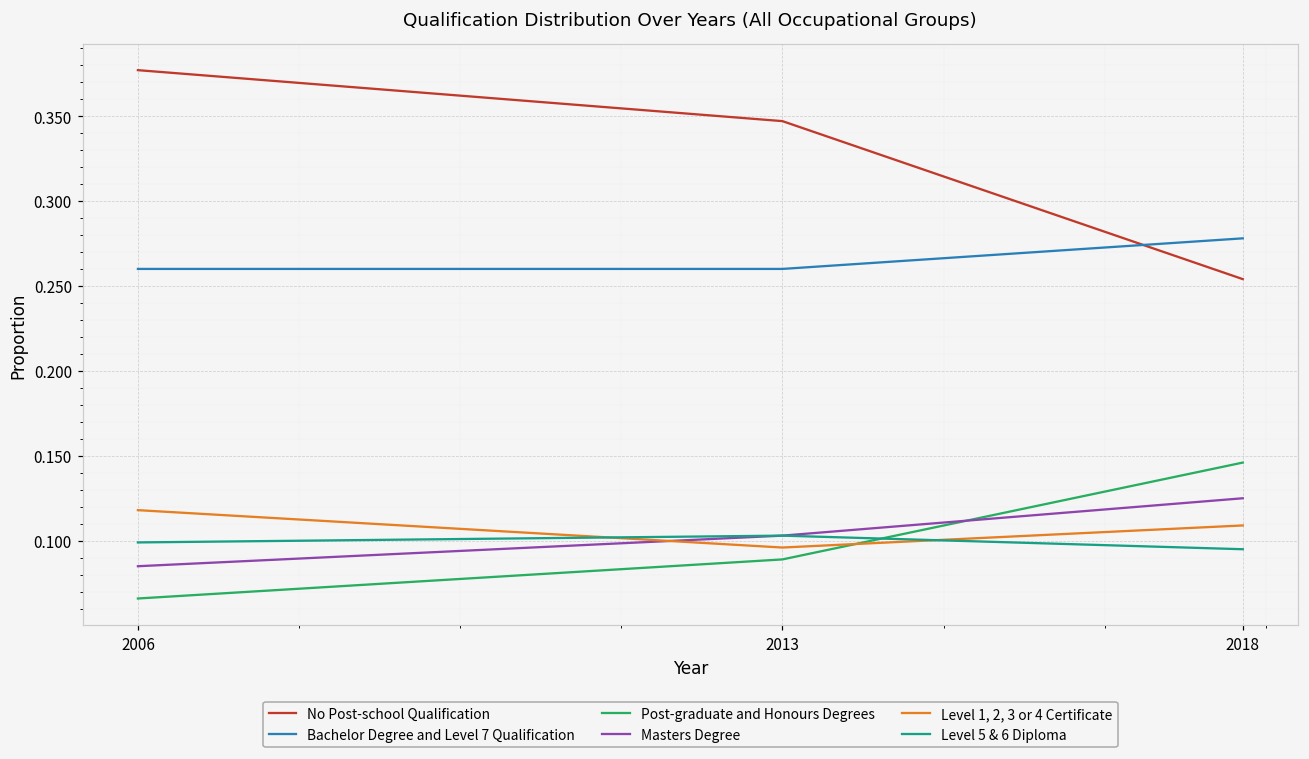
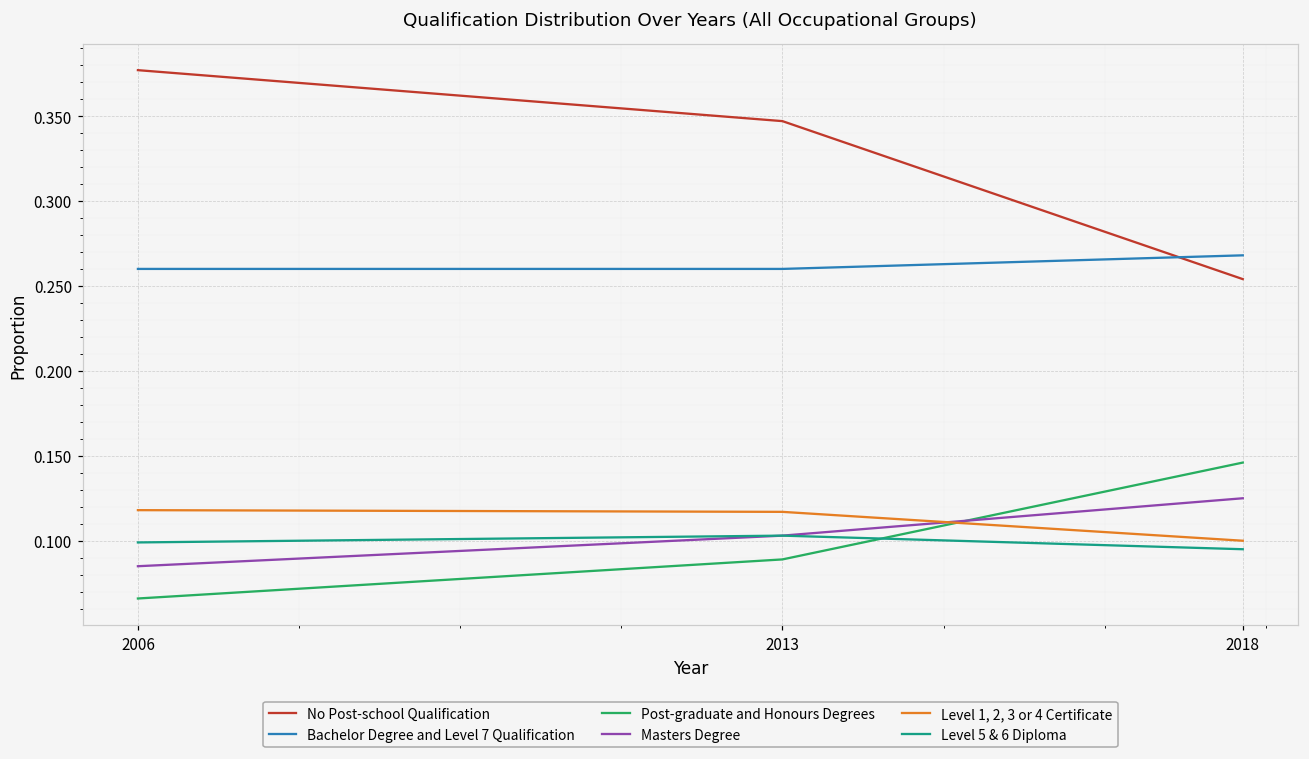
Level 1, 2, 3 or 4 Certificate, 2013: 0.096 -> 0.117
Bachelor Degree and Level 7 Qualification, 2018: 0.278 -> 0.268
Level 1, 2, 3 or 4 Certificate, 2018: 0.109 -> 0.100
